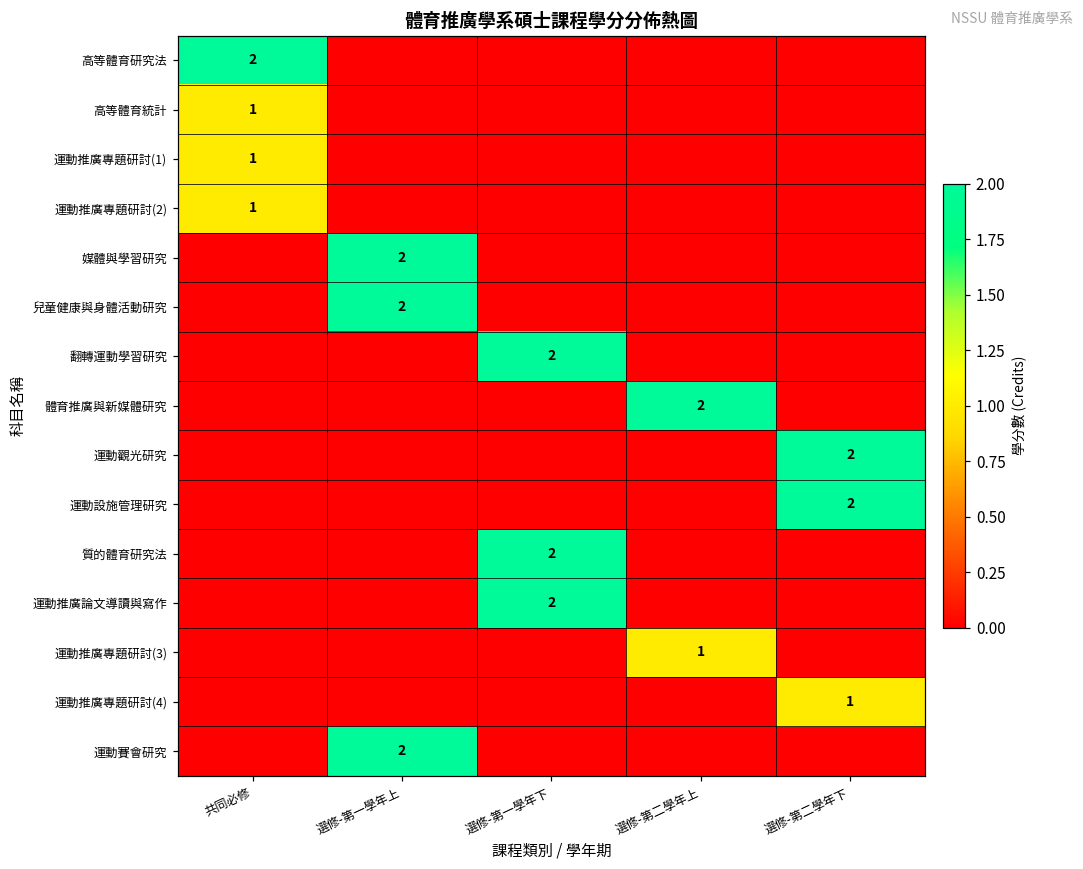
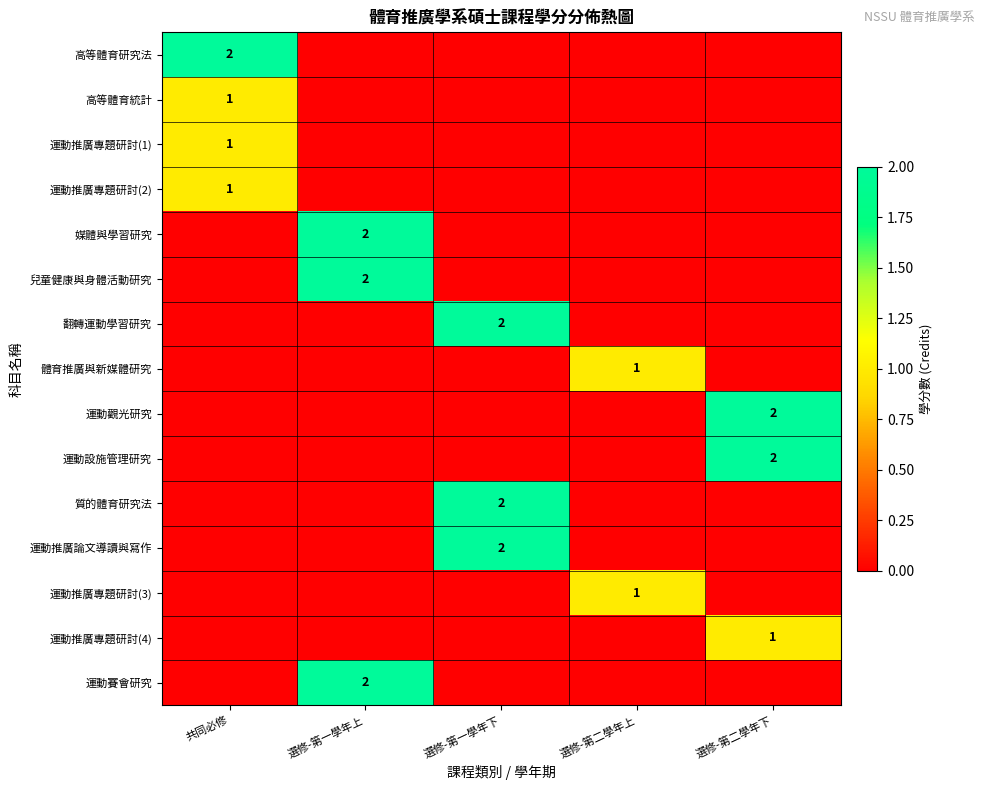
體育推廣與新媒體研究, 選修-第二學年上: 2 -> 1
